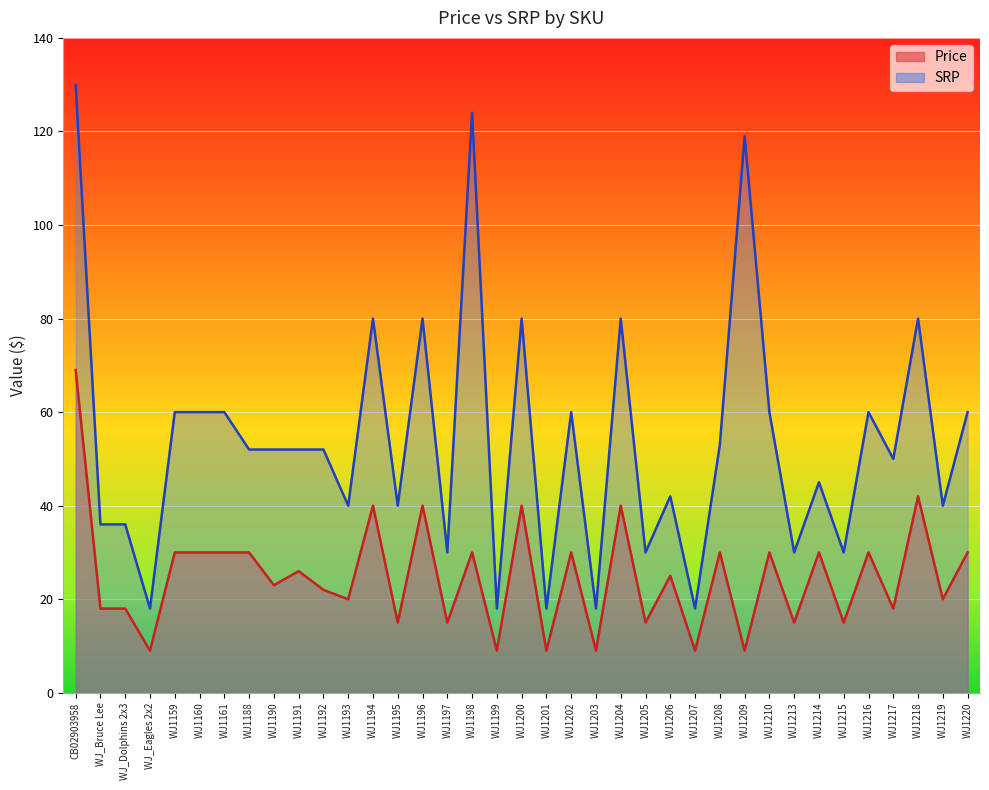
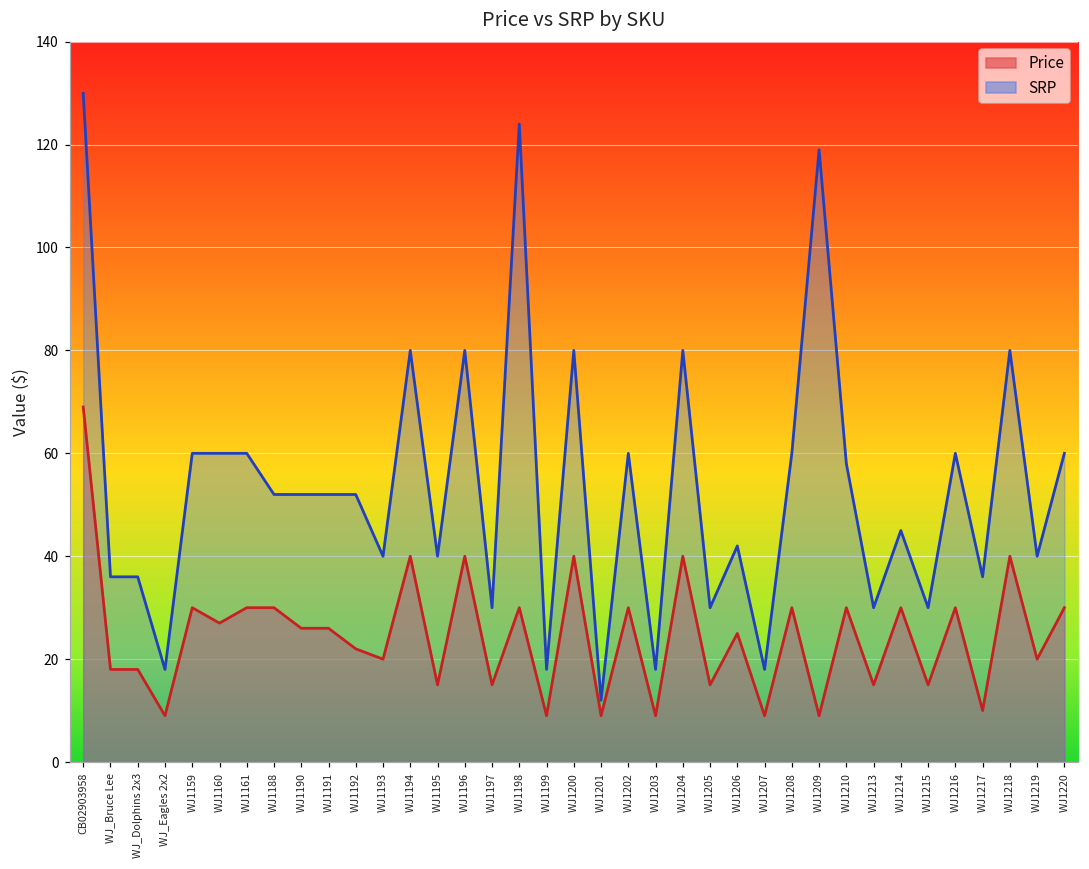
Price, WJ1160: 30 -> 27
Price, WJ1190: 23 -> 26
SRP, WJ1201: 18 -> 12
SRP, WJ1208: 53 -> 60
SRP, WJ1210: 60 -> 58
Price, WJ1217: 18 -> 10
SRP, WJ1217: 50 -> 36
Price, WJ1218: 42 -> 40
